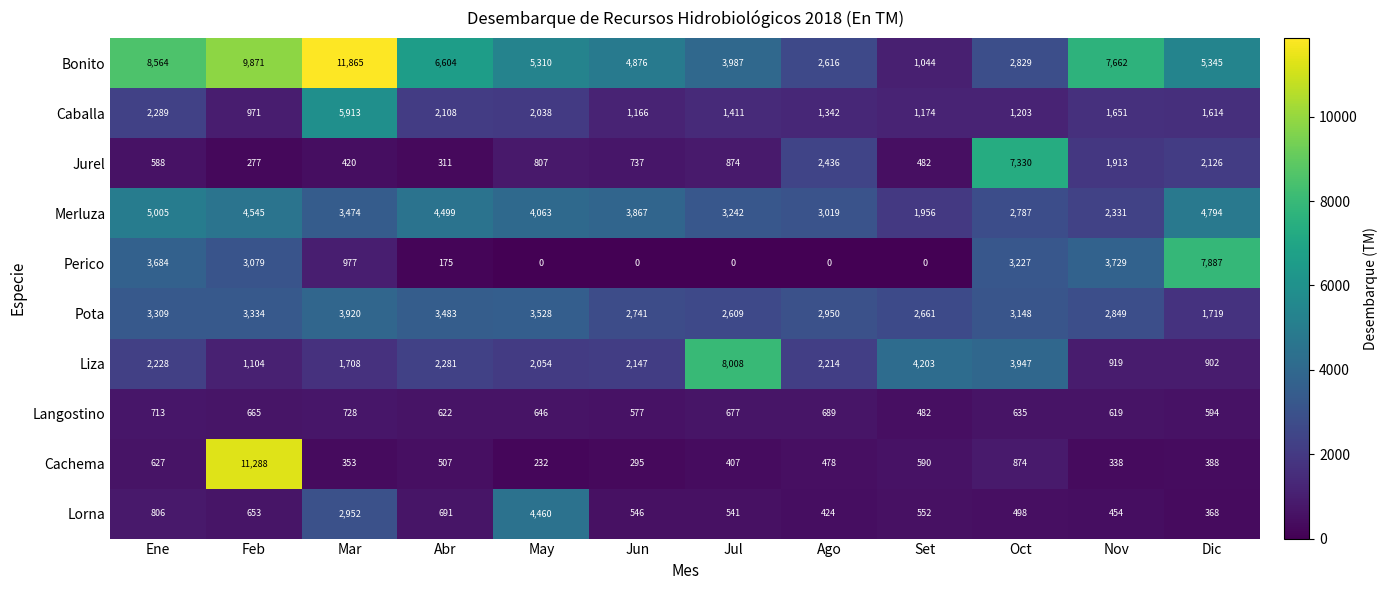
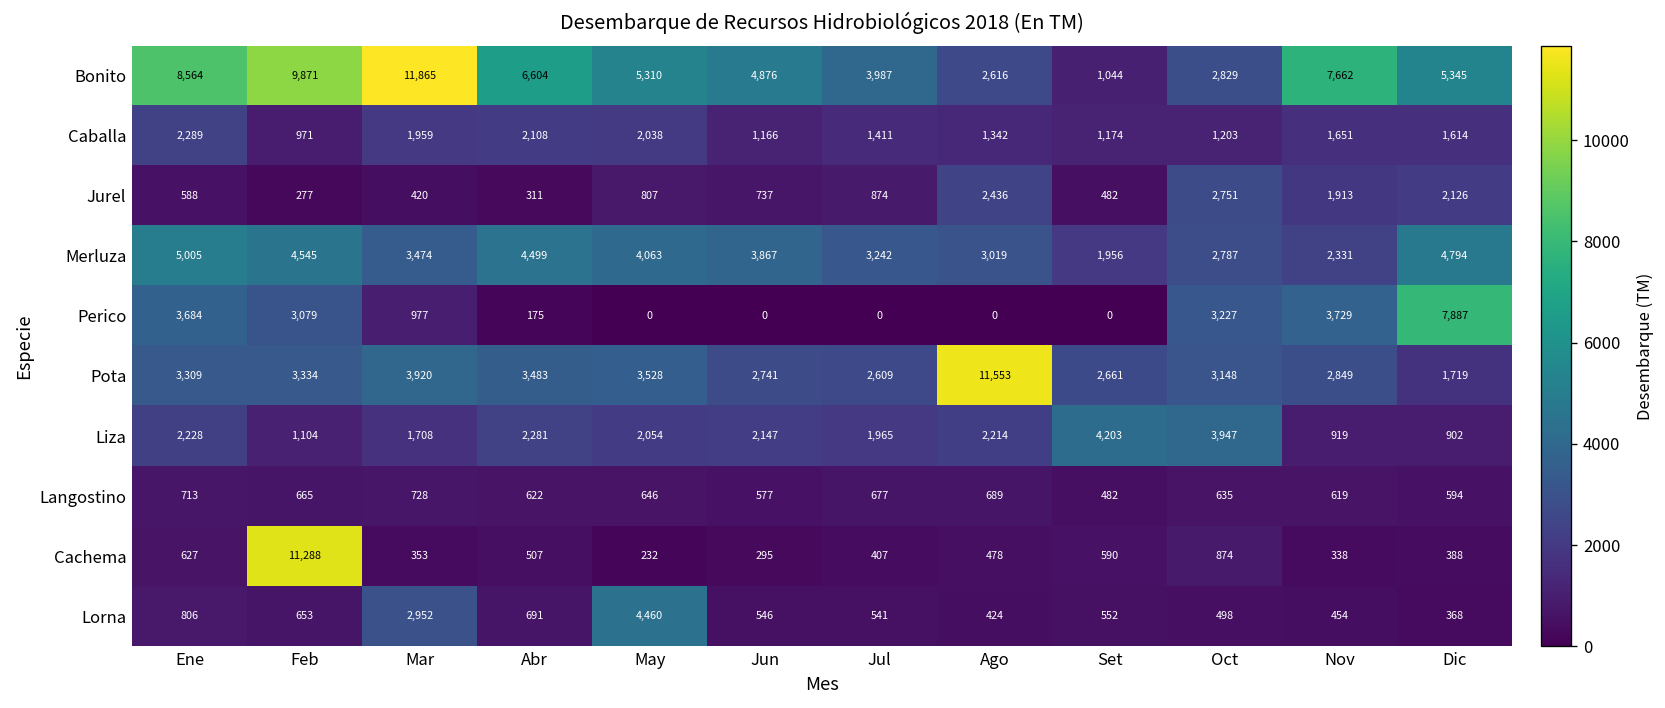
Caballa, Mar: 5,913 -> 1,959
Jurel, Oct: 7,330 -> 2,751
Pota, Ago: 2,950 -> 11,553
Liza, Jul: 8,008 -> 1,965
